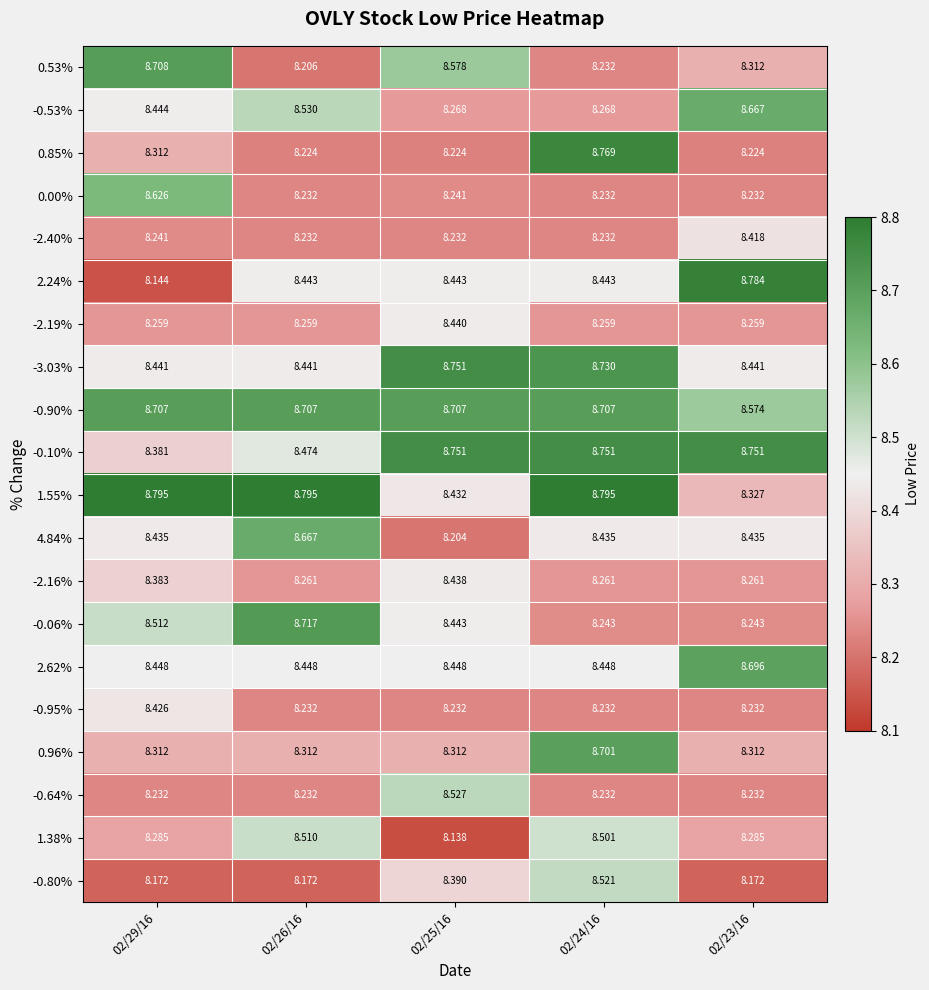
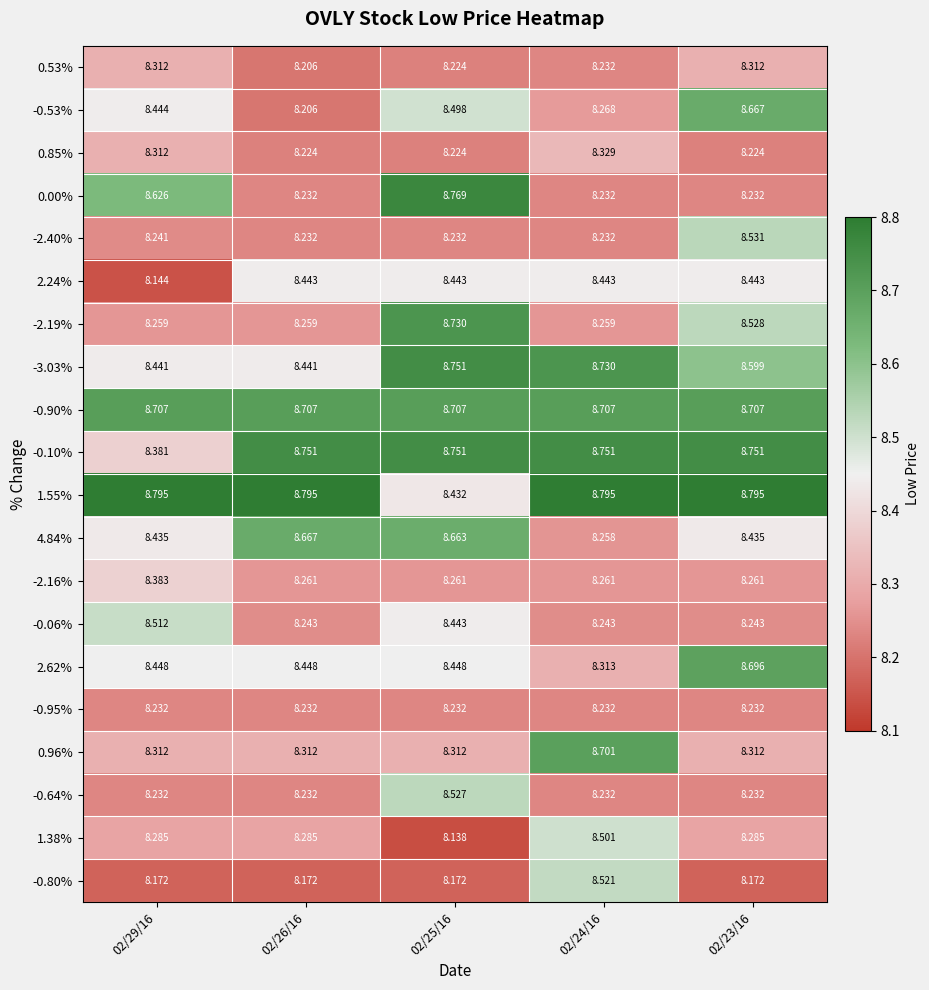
0.53%, 02/29/16: 8.708 -> 8.312
0.53%, 02/25/16: 8.578 -> 8.224
-0.53%, 02/26/16: 8.530 -> 8.206
-0.53%, 02/25/16: 8.268 -> 8.498
0.85%, 02/24/16: 8.769 -> 8.329
0.00%, 02/25/16: 8.241 -> 8.769
-2.40%, 02/23/16: 8.418 -> 8.531
2.24%, 02/23/16: 8.784 -> 8.443
-2.19%, 02/25/16: 8.440 -> 8.730
-2.19%, 02/23/16: 8.259 -> 8.528
-3.03%, 02/23/16: 8.441 -> 8.599
-0.90%, 02/23/16: 8.574 -> 8.707
-0.10%, 02/26/16: 8.474 -> 8.751
1.55%, 02/23/16: 8.327 -> 8.795
4.84%, 02/25/16: 8.204 -> 8.663
4.84%, 02/24/16: 8.435 -> 8.258
-2.16%, 02/25/16: 8.438 -> 8.261
-0.06%, 02/26/16: 8.717 -> 8.243
2.62%, 02/24/16: 8.448 -> 8.313
-0.95%, 02/29/16: 8.426 -> 8.232
1.38%, 02/26/16: 8.510 -> 8.285
-0.80%, 02/25/16: 8.390 -> 8.172
